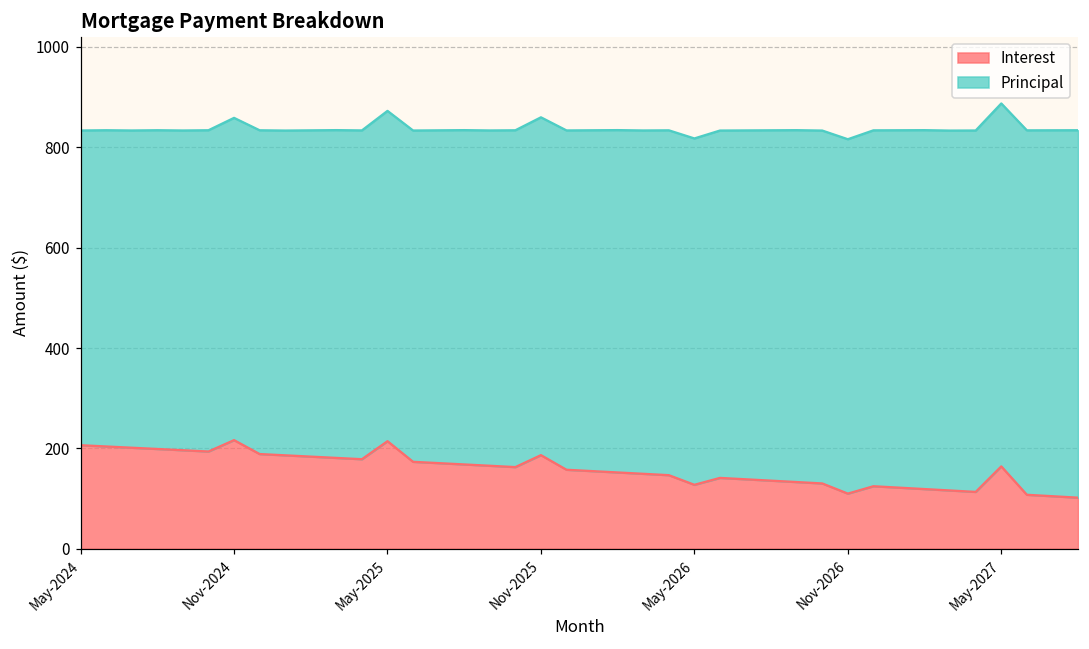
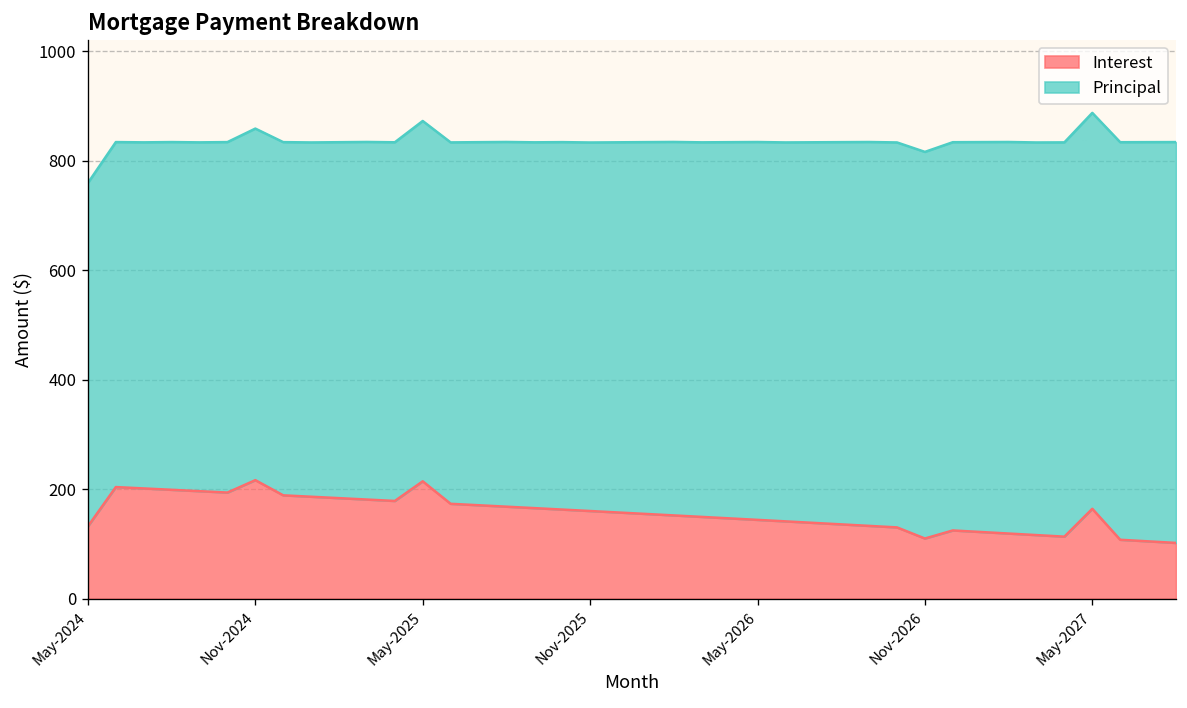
Interest, May-2024: 210 -> 130
Interest, Nov-2025: 190 -> 160
Interest, May-2026: 130 -> 140
